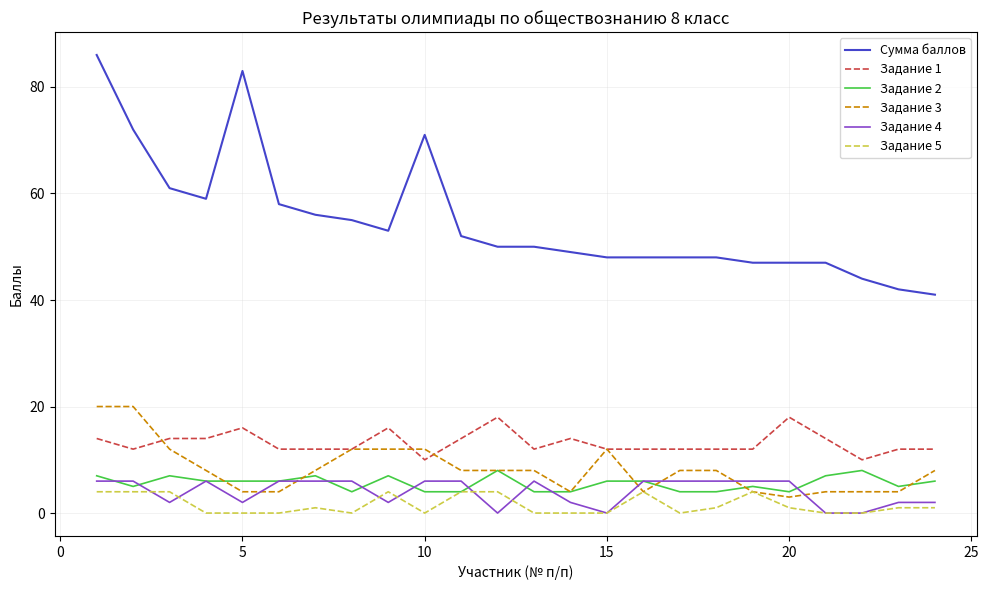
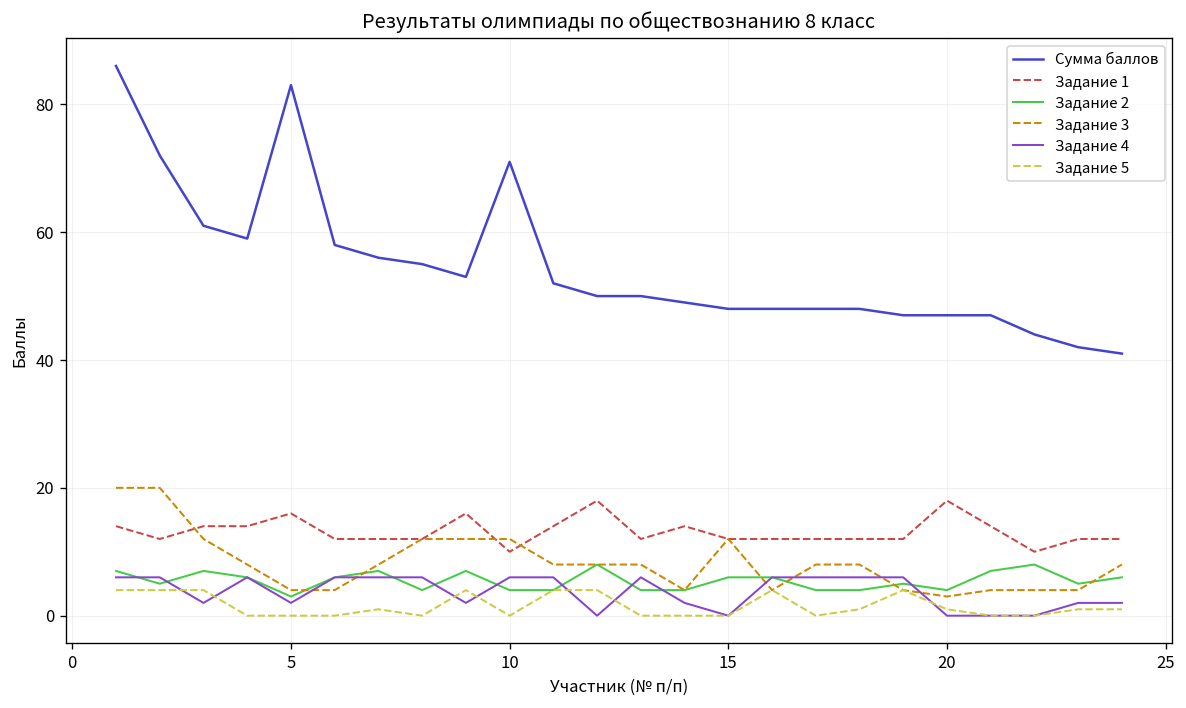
Задание 2, 5: 6 -> 3
Задание 4, 20: 6 -> 0
